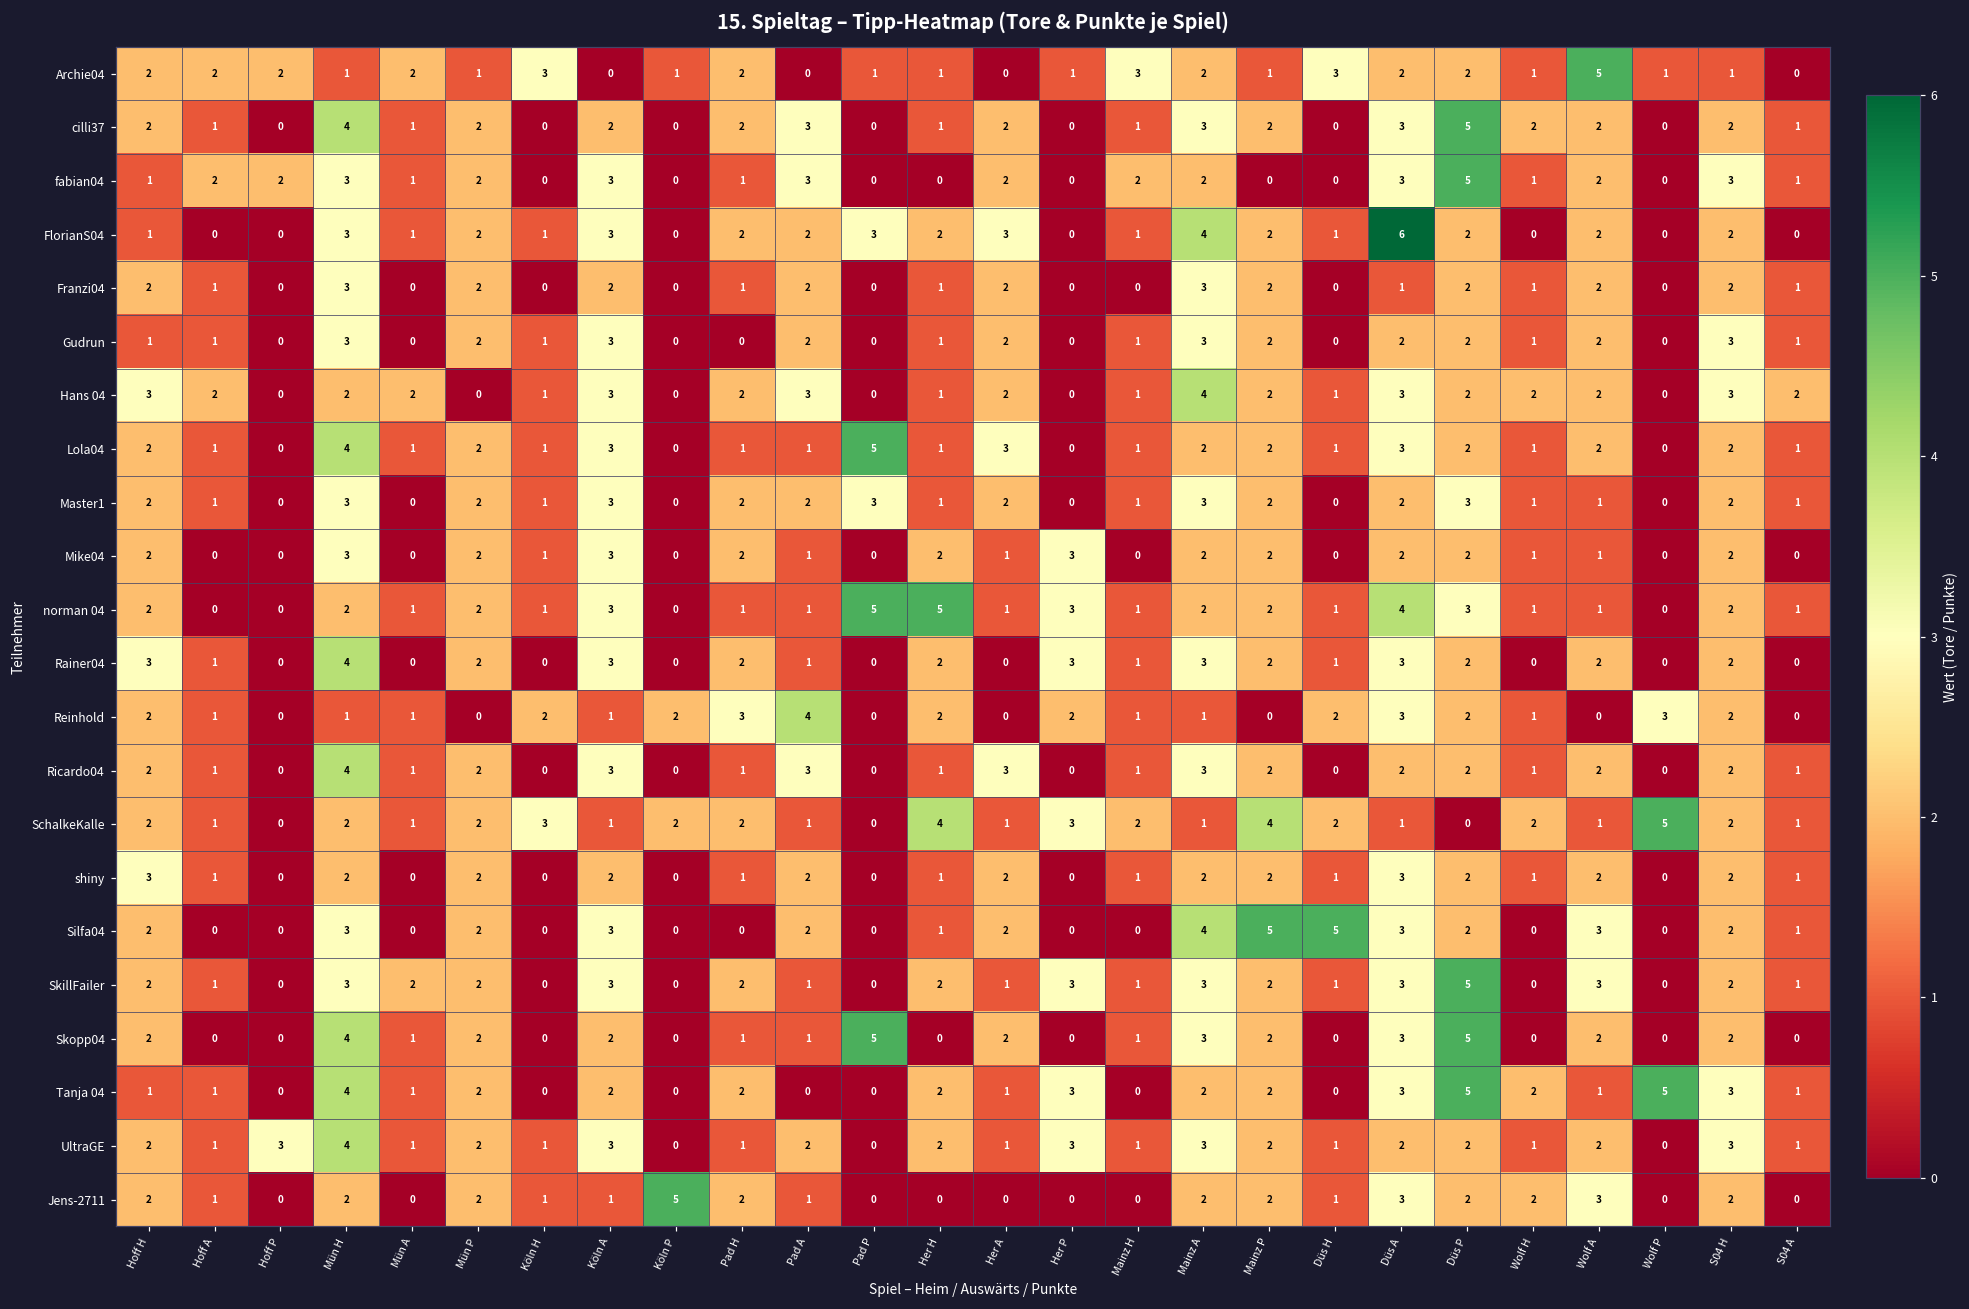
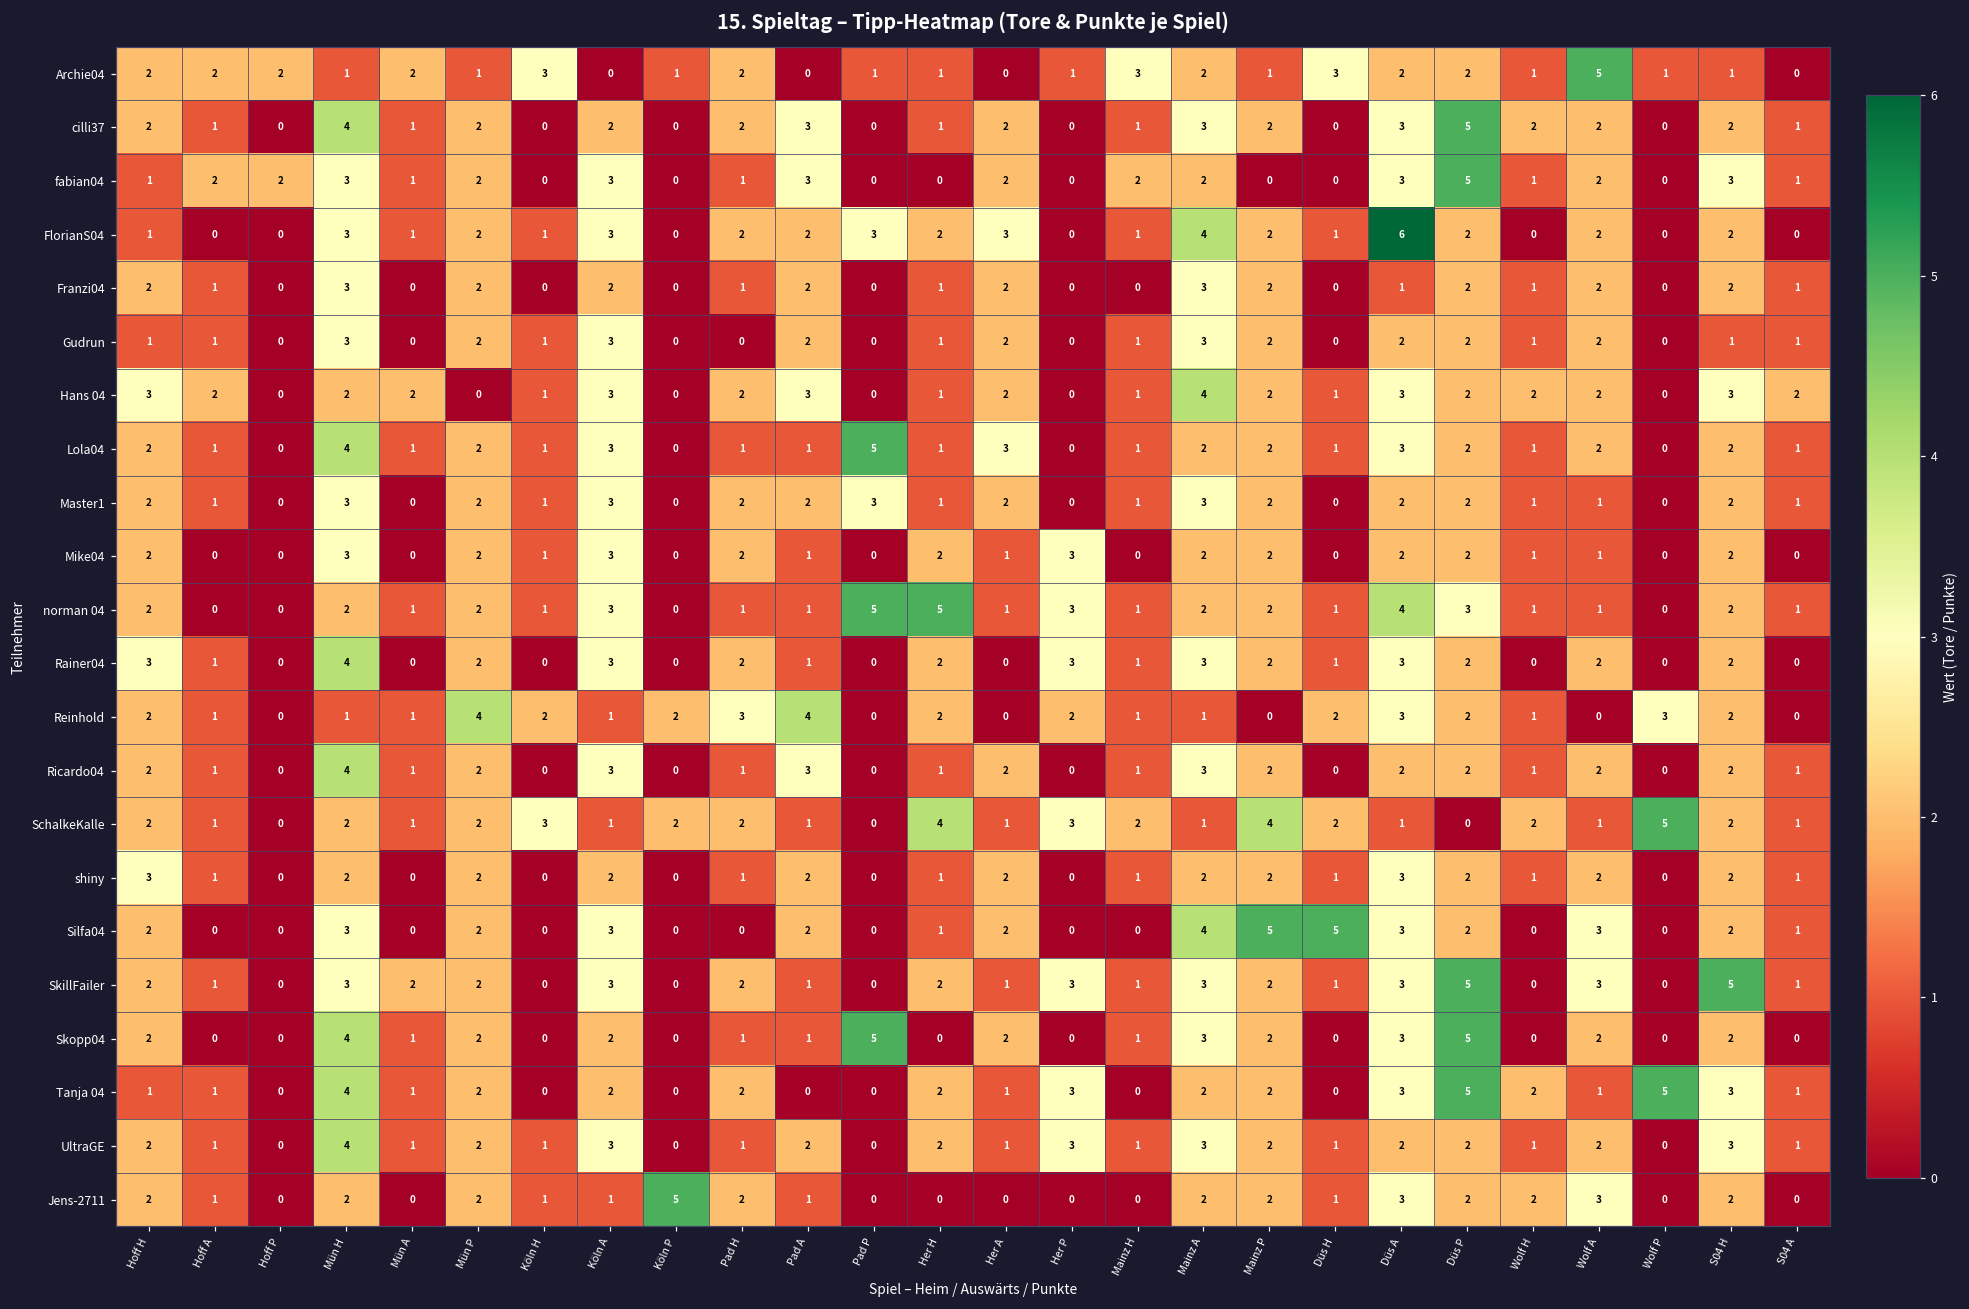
Gudrun, S04 H: 3 -> 1
Master1, Düs P: 3 -> 2
Reinhold, Mün P: 0 -> 4
Ricardo04, Her A: 3 -> 2
SkillFailer, S04 H: 2 -> 5
UltraGE, Hoff P: 3 -> 0
